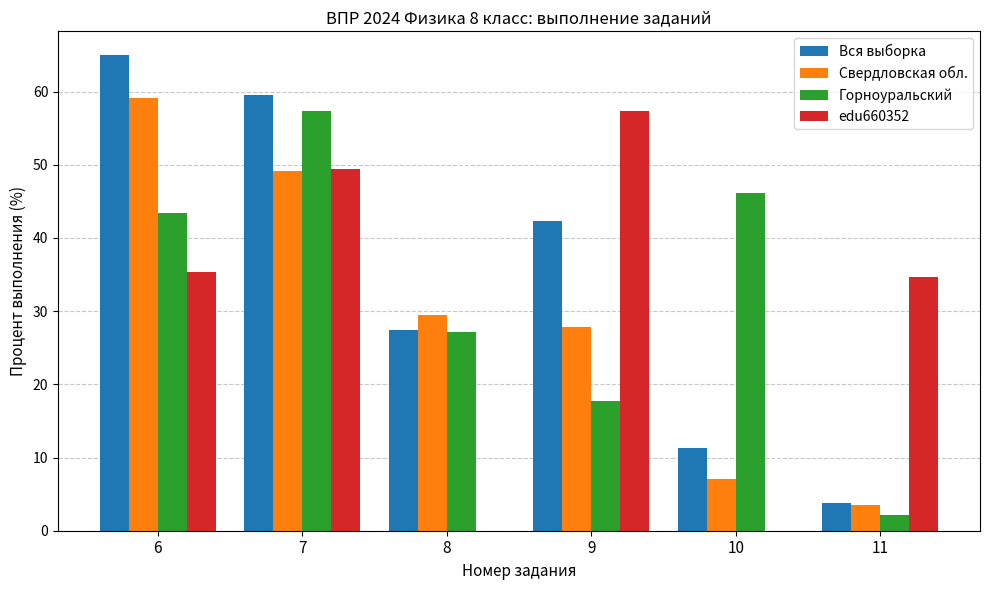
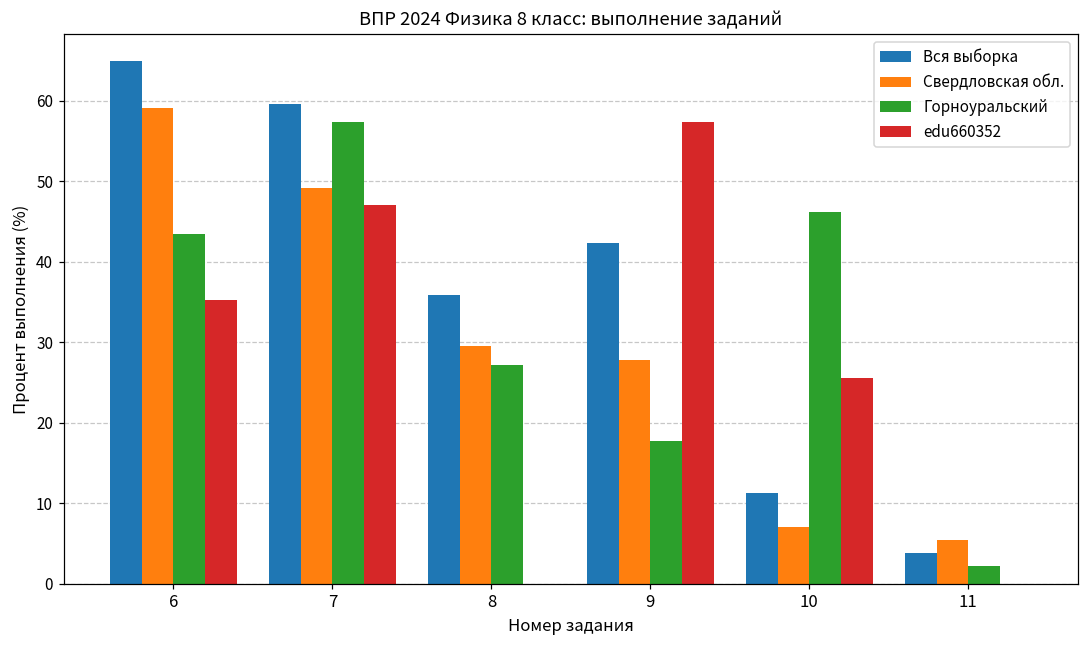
edu660352, 7: 49 -> 47
Вся выборка, 8: 27 -> 36
edu660352, 10: 0 -> 26
Свердловская обл., 11: 3 -> 5
edu660352, 11: 35 -> 0
